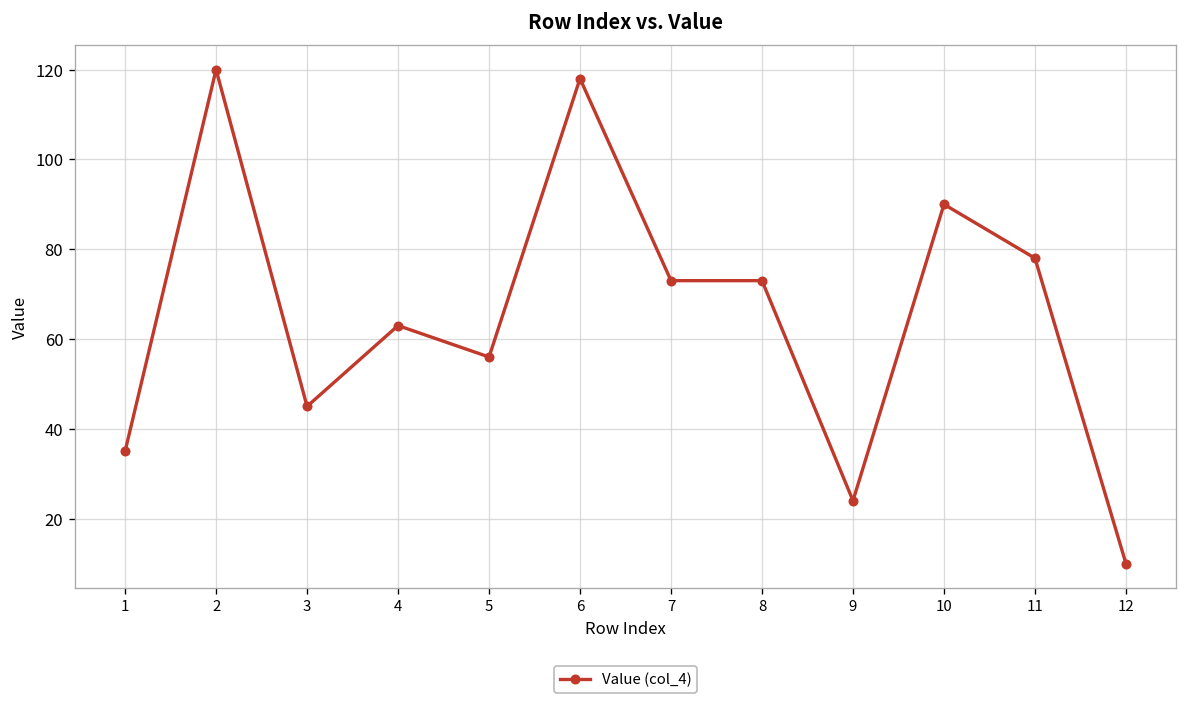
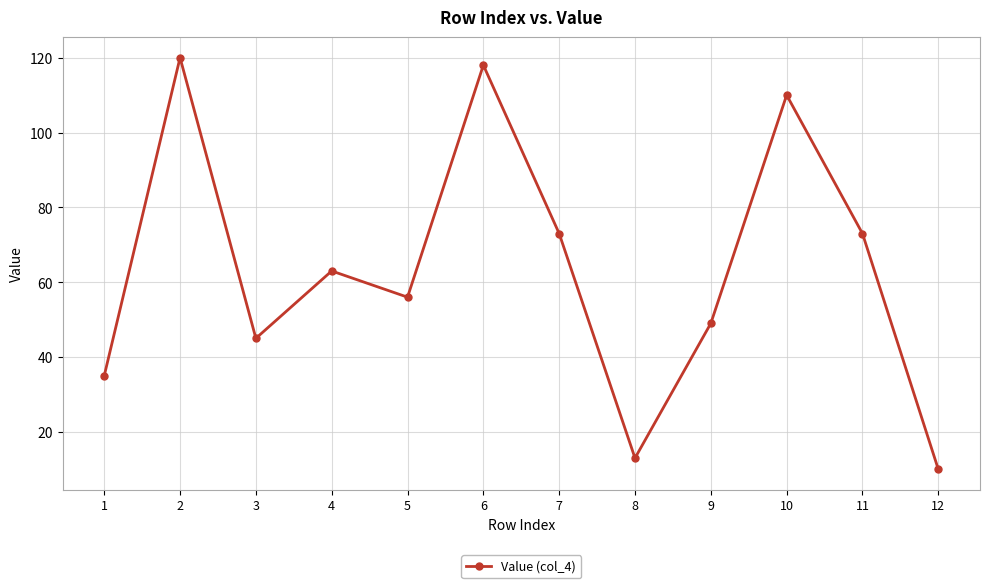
8: 73 -> 13
9: 24 -> 49
10: 90 -> 110
11: 78 -> 73
